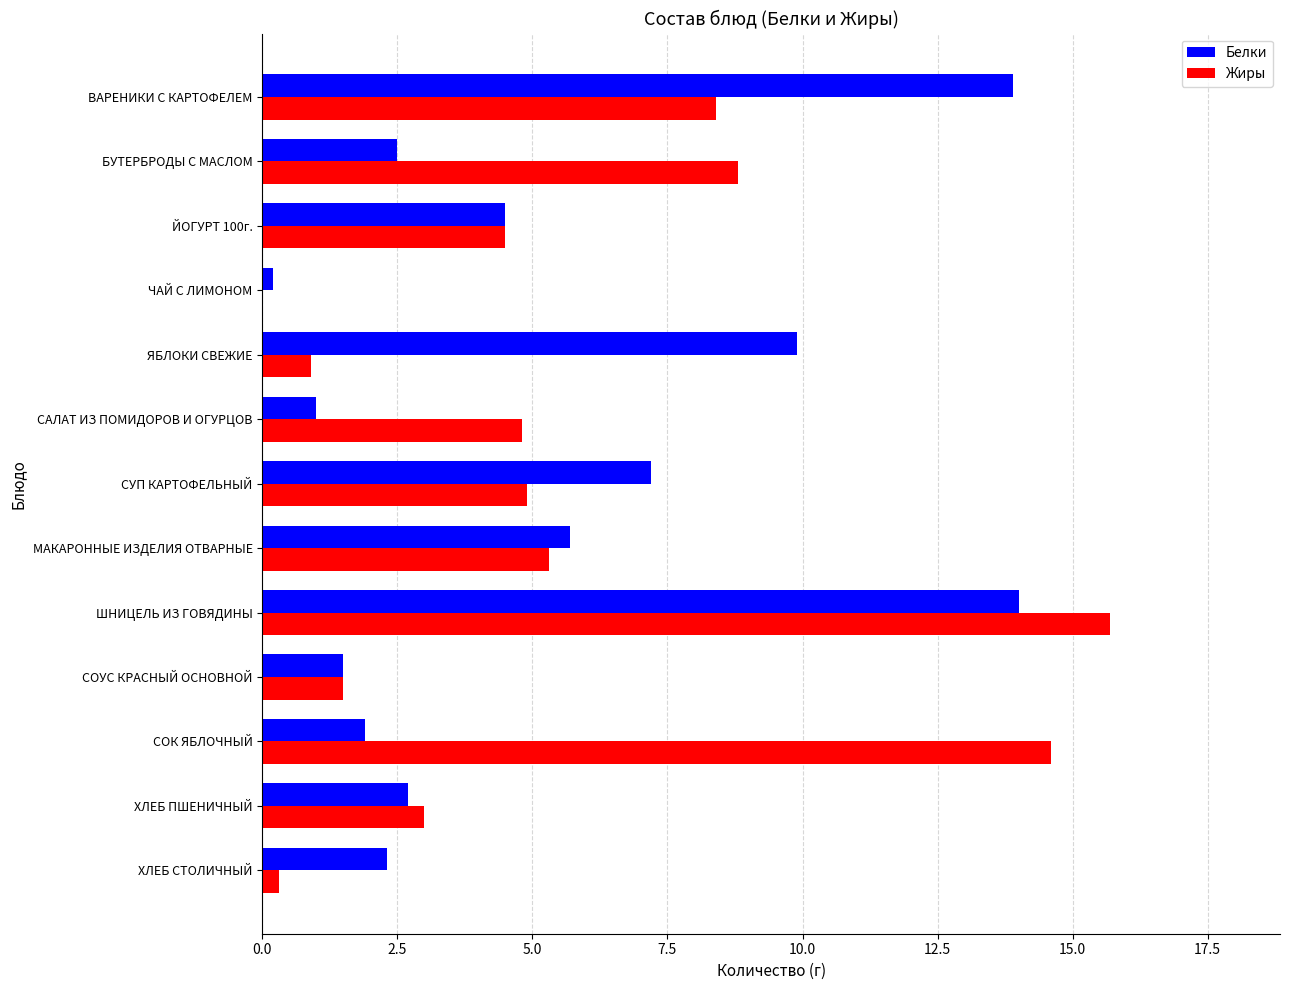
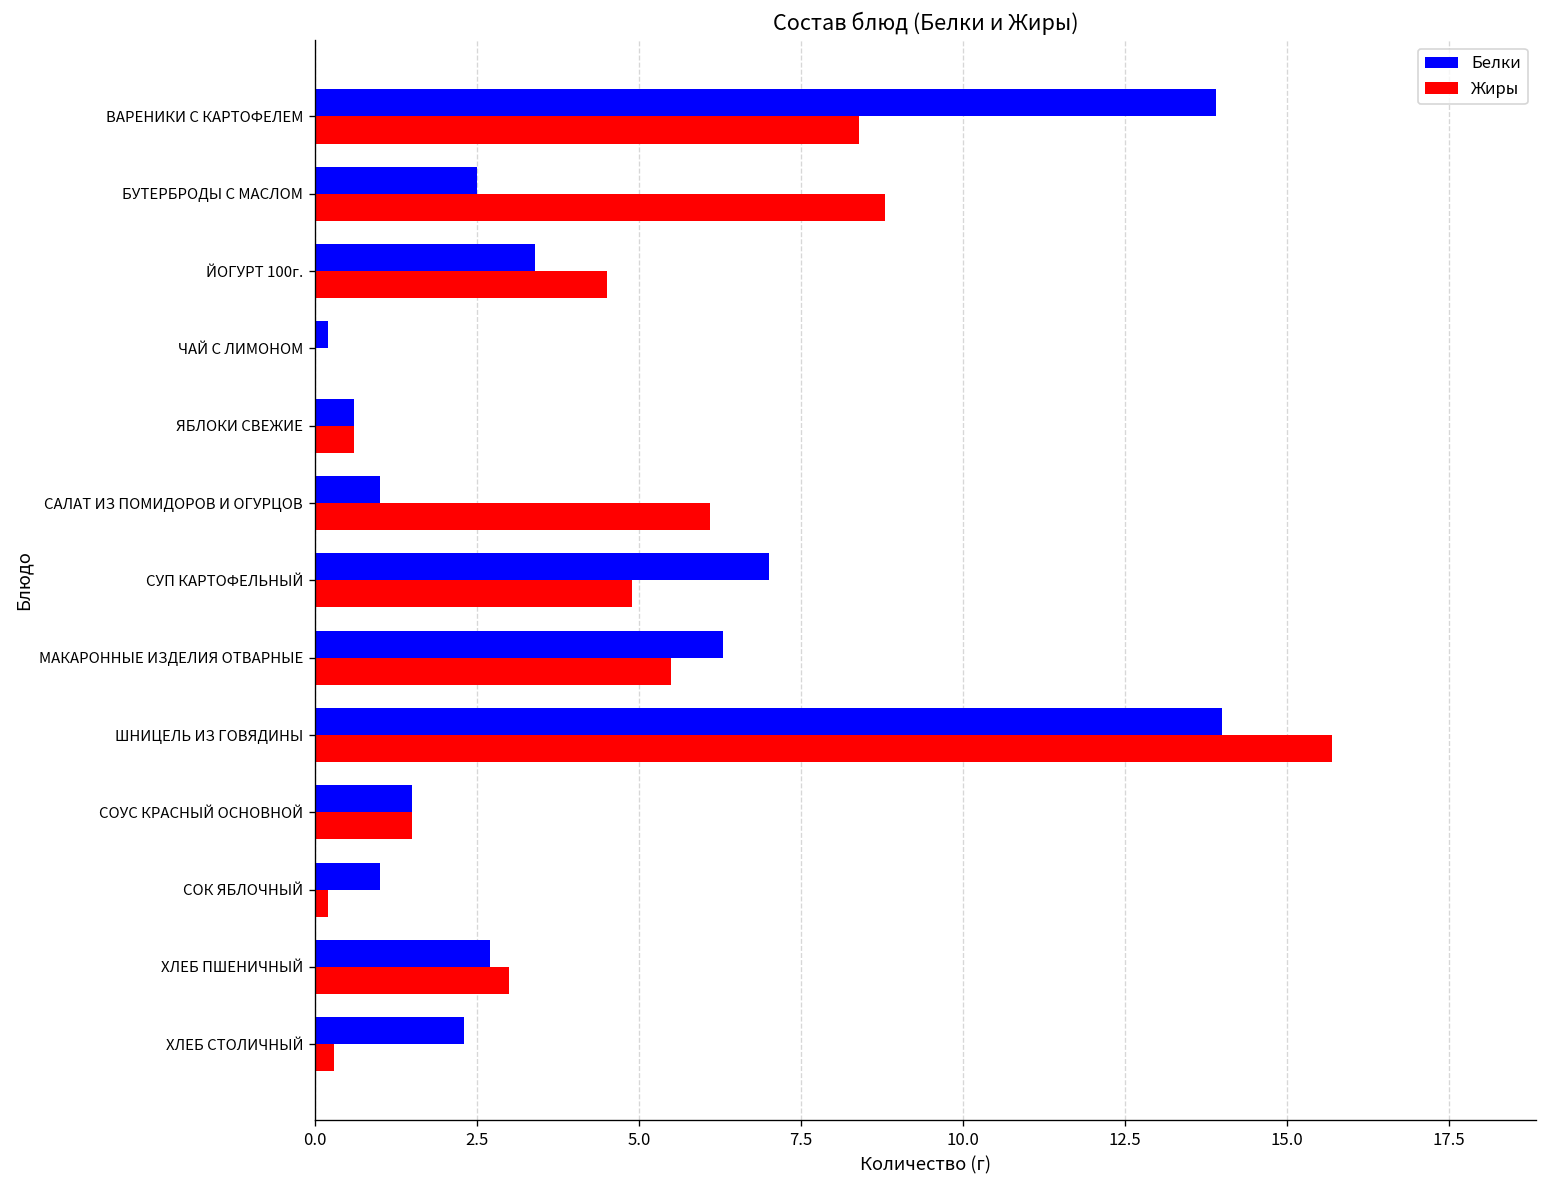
Белки, ЙОГУРТ 100г.: 4.5 -> 3.4
Белки, ЯБЛОКИ СВЕЖИЕ: 9.9 -> 0.6
Жиры, ЯБЛОКИ СВЕЖИЕ: 0.9 -> 0.6
Жиры, САЛАТ ИЗ ПОМИДОРОВ И ОГУРЦОВ: 4.8 -> 6.1
Белки, СУП КАРТОФЕЛЬНЫЙ: 7.2 -> 7.0
Белки, МАКАРОННЫЕ ИЗДЕЛИЯ ОТВАРНЫЕ: 5.7 -> 6.3
Жиры, МАКАРОННЫЕ ИЗДЕЛИЯ ОТВАРНЫЕ: 5.3 -> 5.5
Белки, СОК ЯБЛОЧНЫЙ: 1.9 -> 1.0
Жиры, СОК ЯБЛОЧНЫЙ: 14.6 -> 0.2
